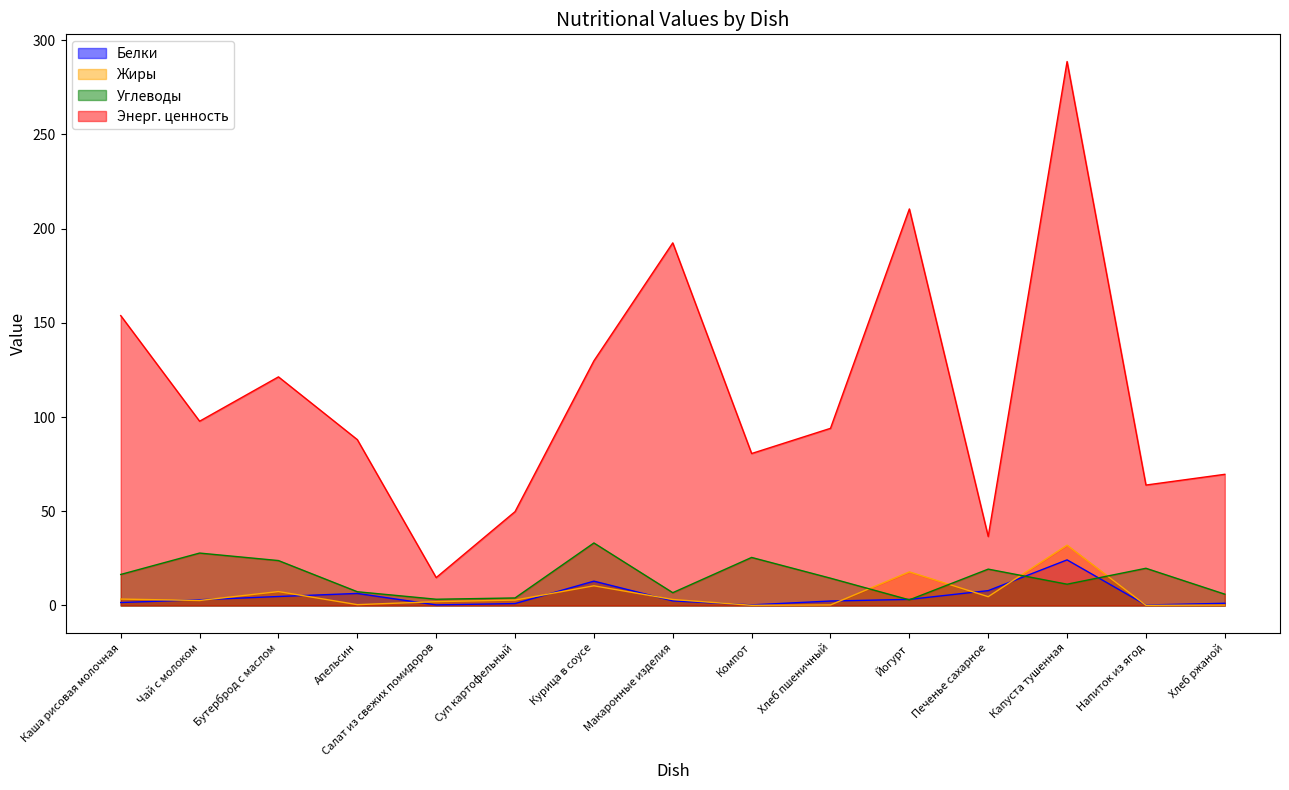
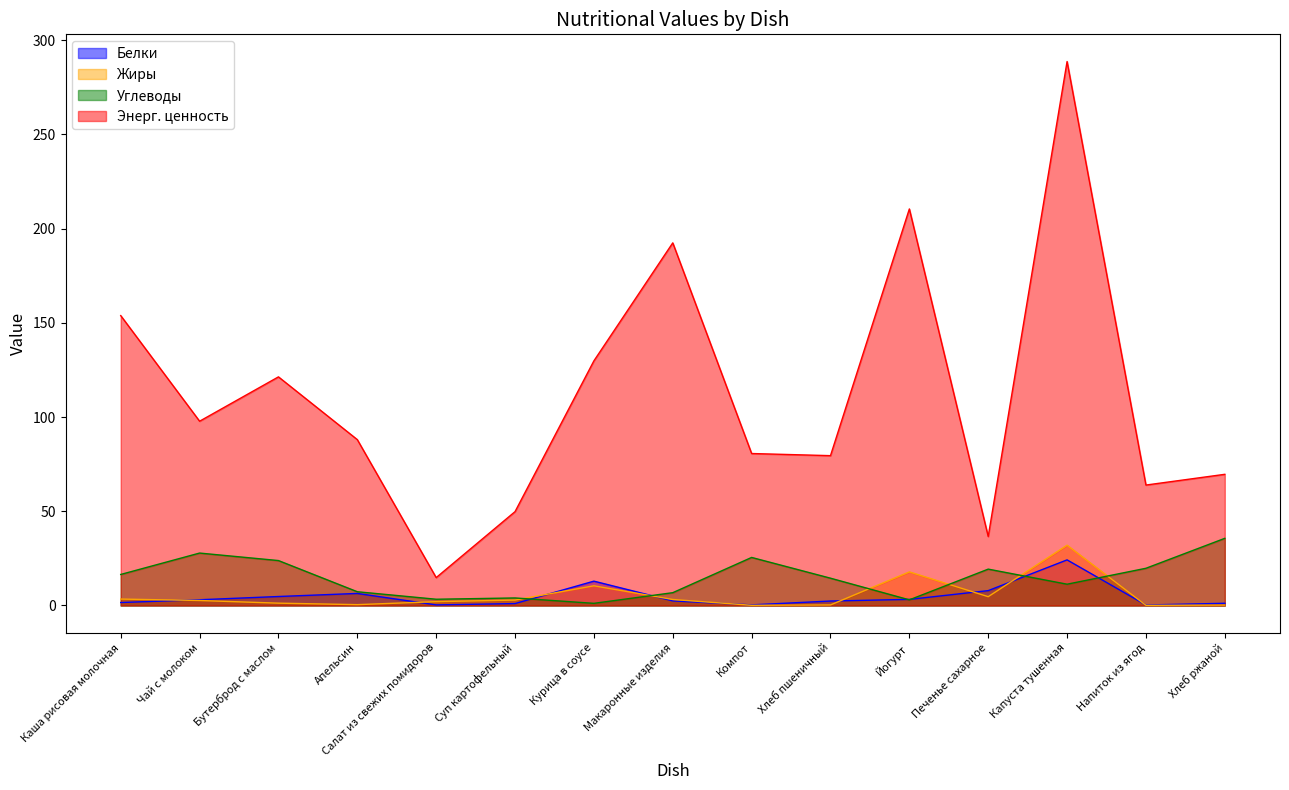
Жиры, Бутерброд с маслом: 7 -> 1
Углеводы, Курица в соусе: 33 -> 1
Энерг. ценность, Хлеб пшеничный: 94 -> 80
Углеводы, Хлеб ржаной: 6 -> 36
